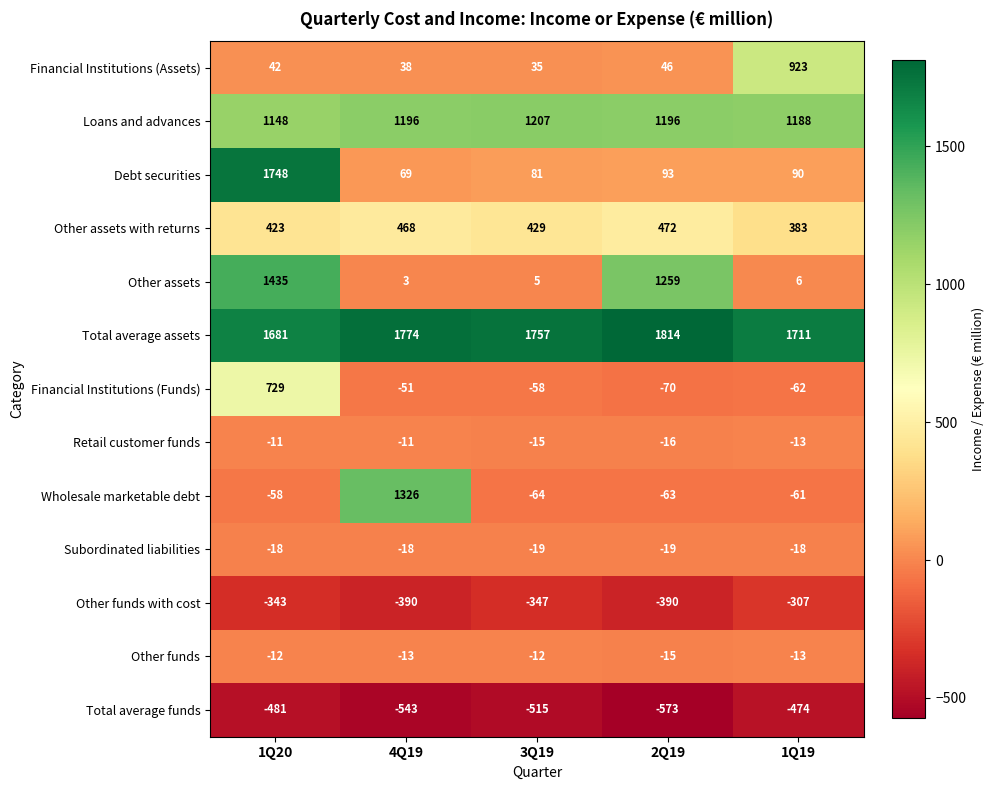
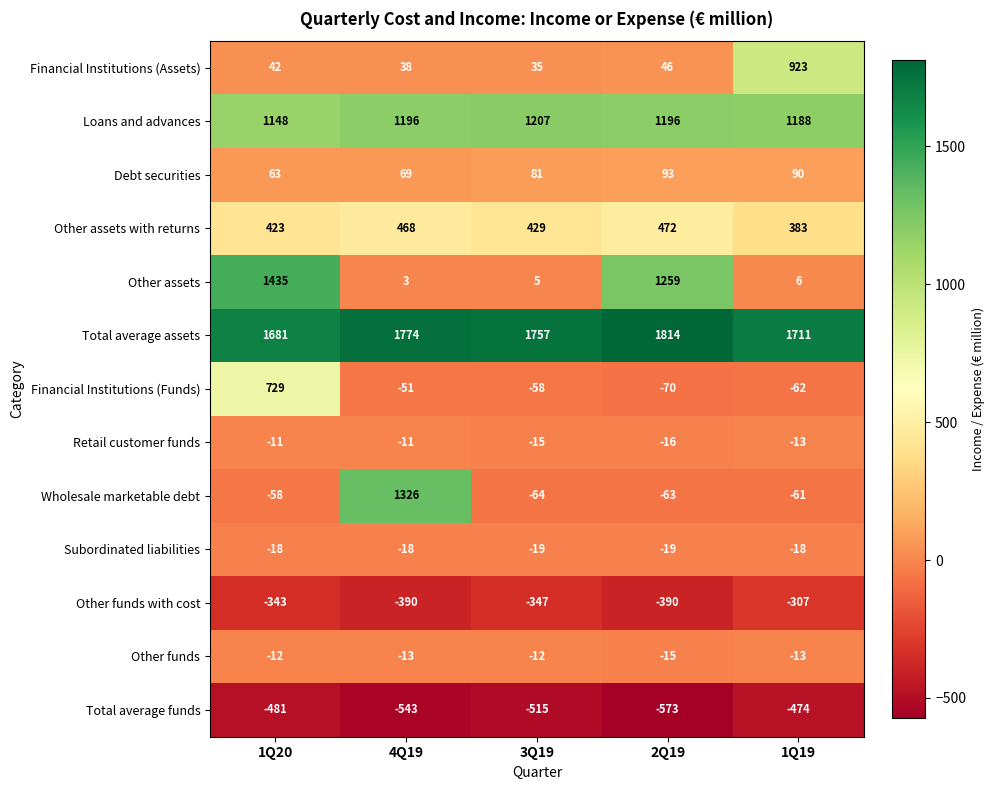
Debt securities, 1Q20: 1748 -> 63
